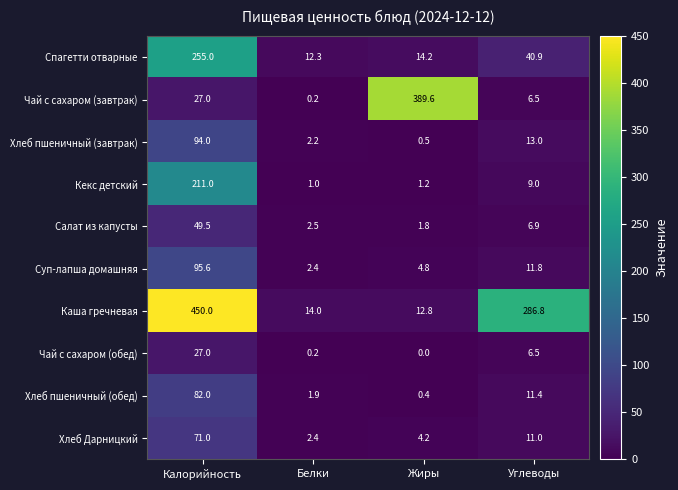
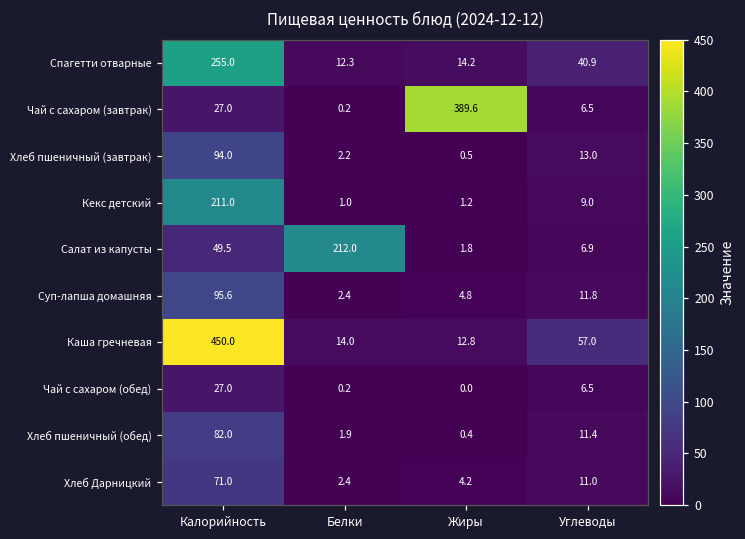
Салат из капусты, Белки: 2.5 -> 212.0
Каша гречневая, Углеводы: 286.8 -> 57.0
